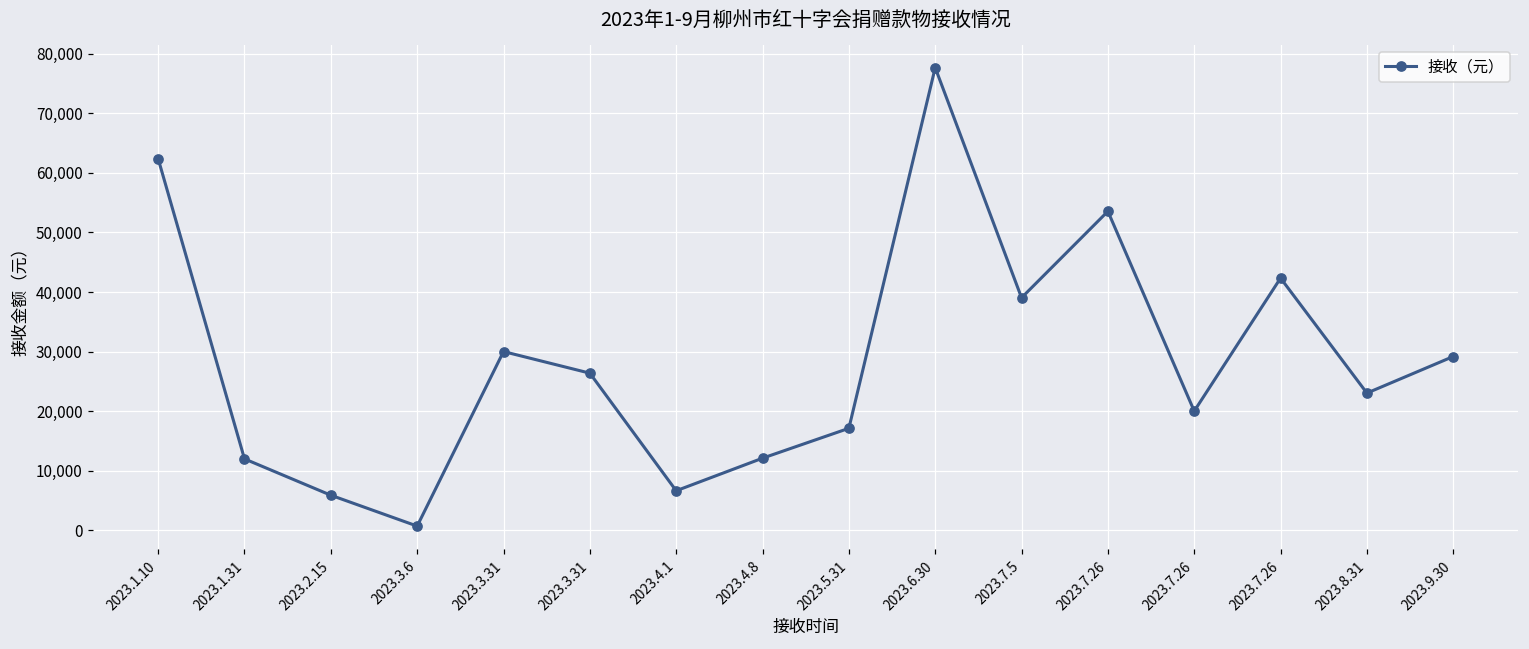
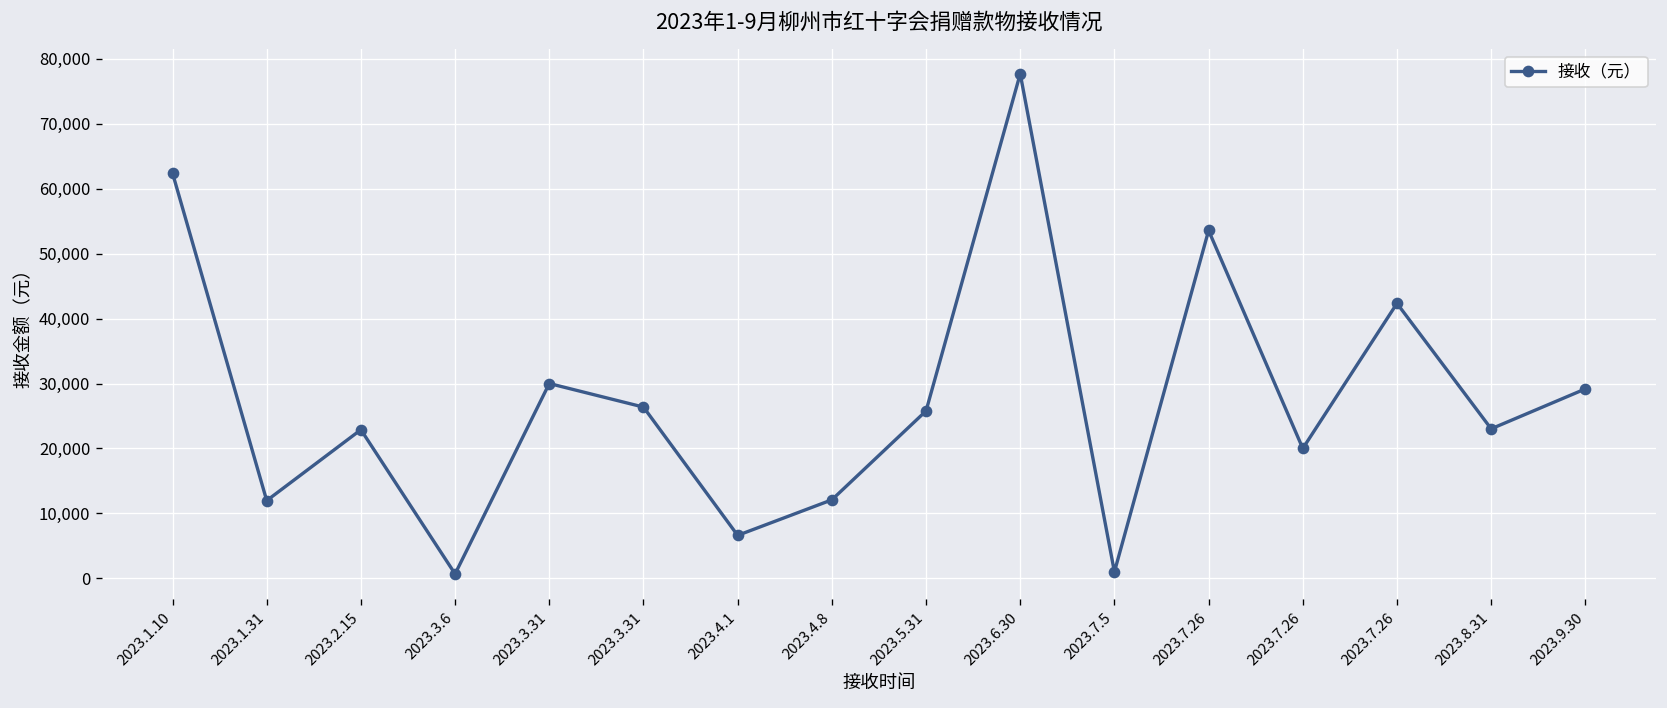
2023.2.15: 6,000 -> 23,000
2023.5.31: 17,000 -> 26,000
2023.7.5: 39,000 -> 1,000
